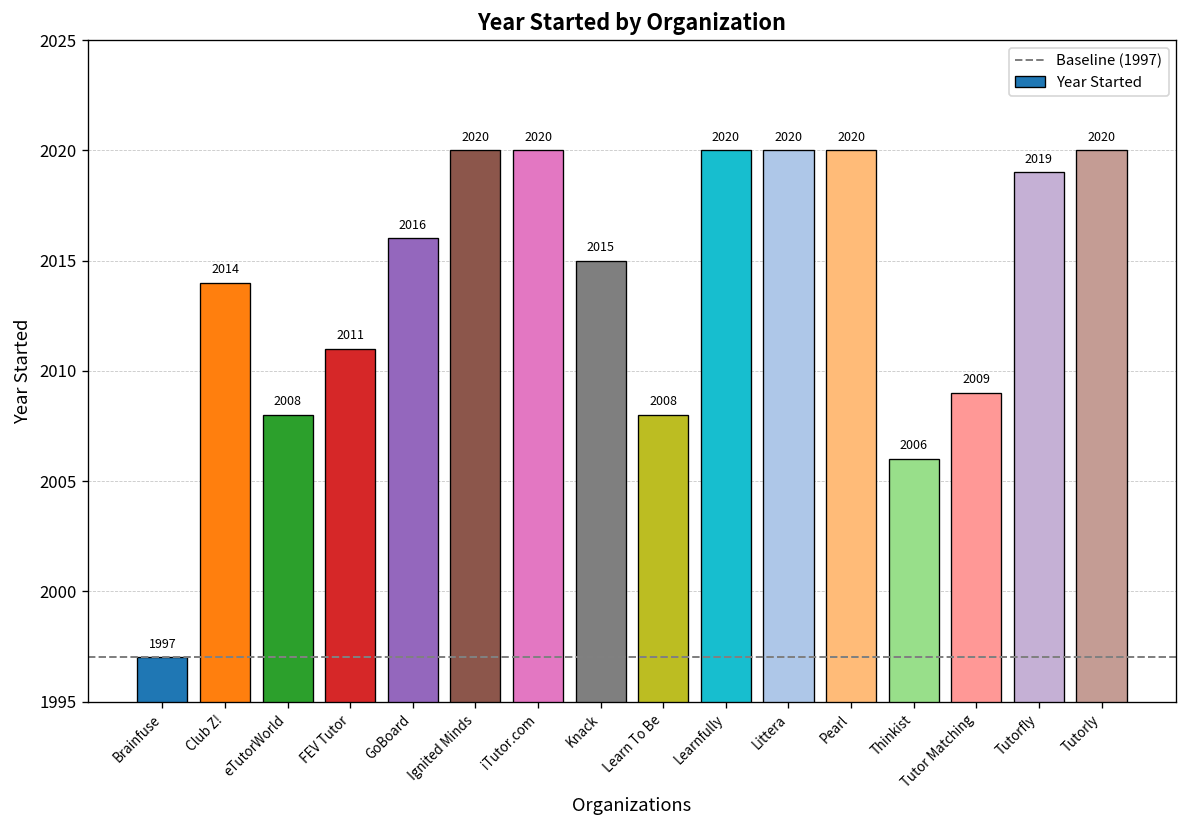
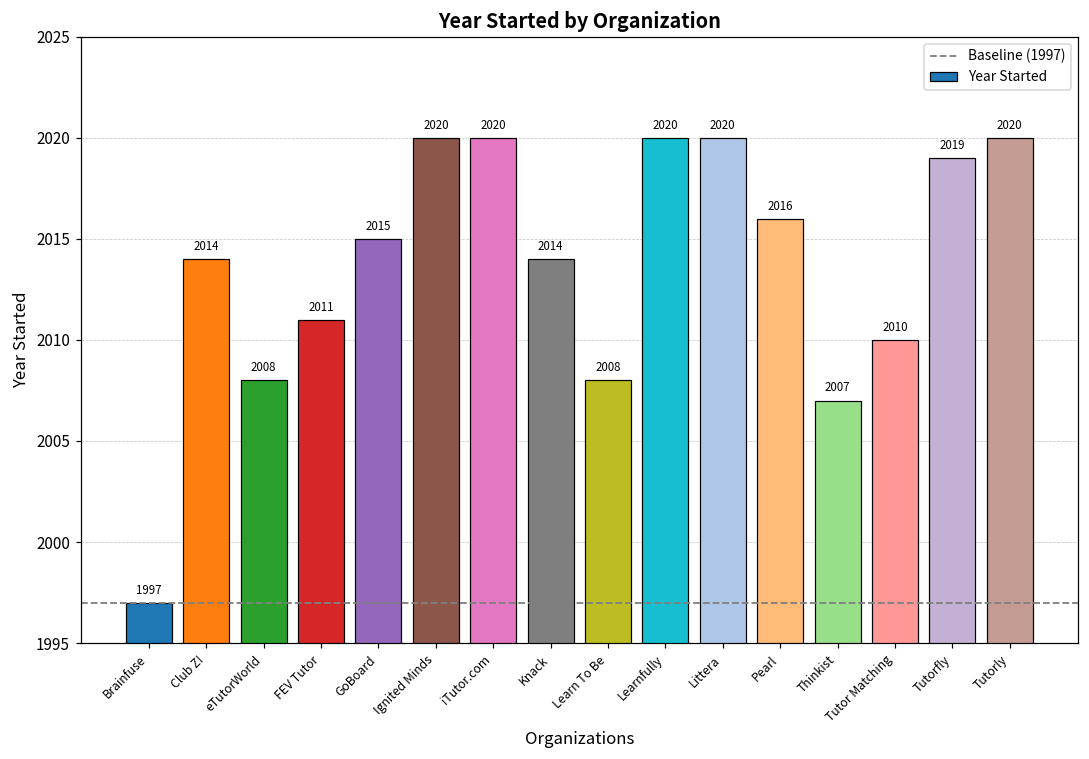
GoBoard: 2016 -> 2015
Knack: 2015 -> 2014
Pearl: 2020 -> 2016
Thinkist: 2006 -> 2007
Tutor Matching: 2009 -> 2010
